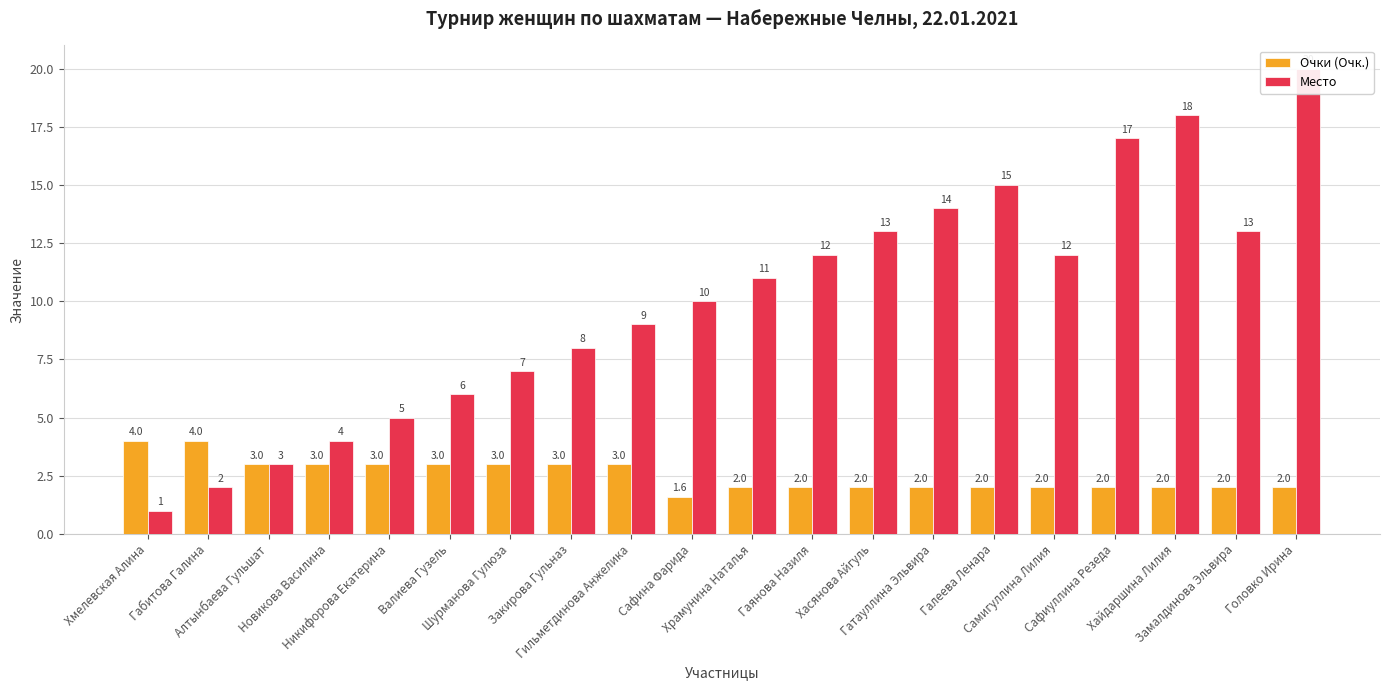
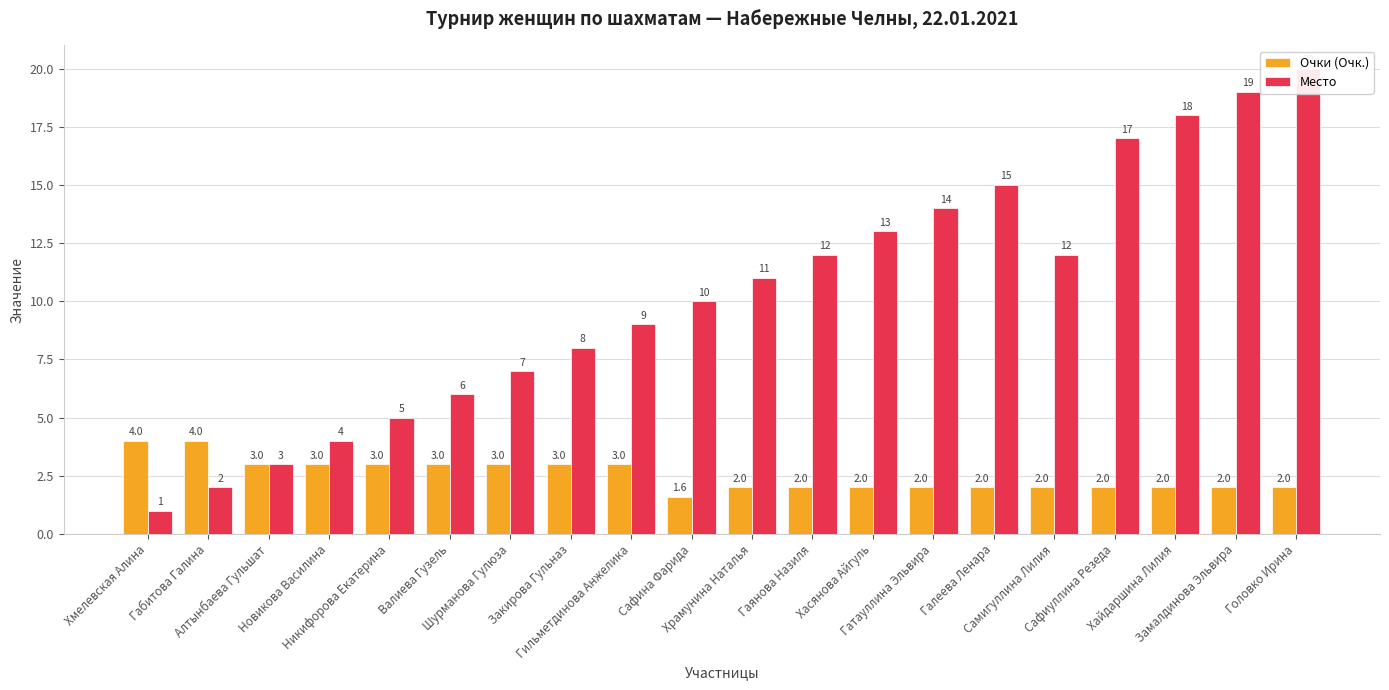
Место, Замалдинова Эльвира: 13 -> 19
